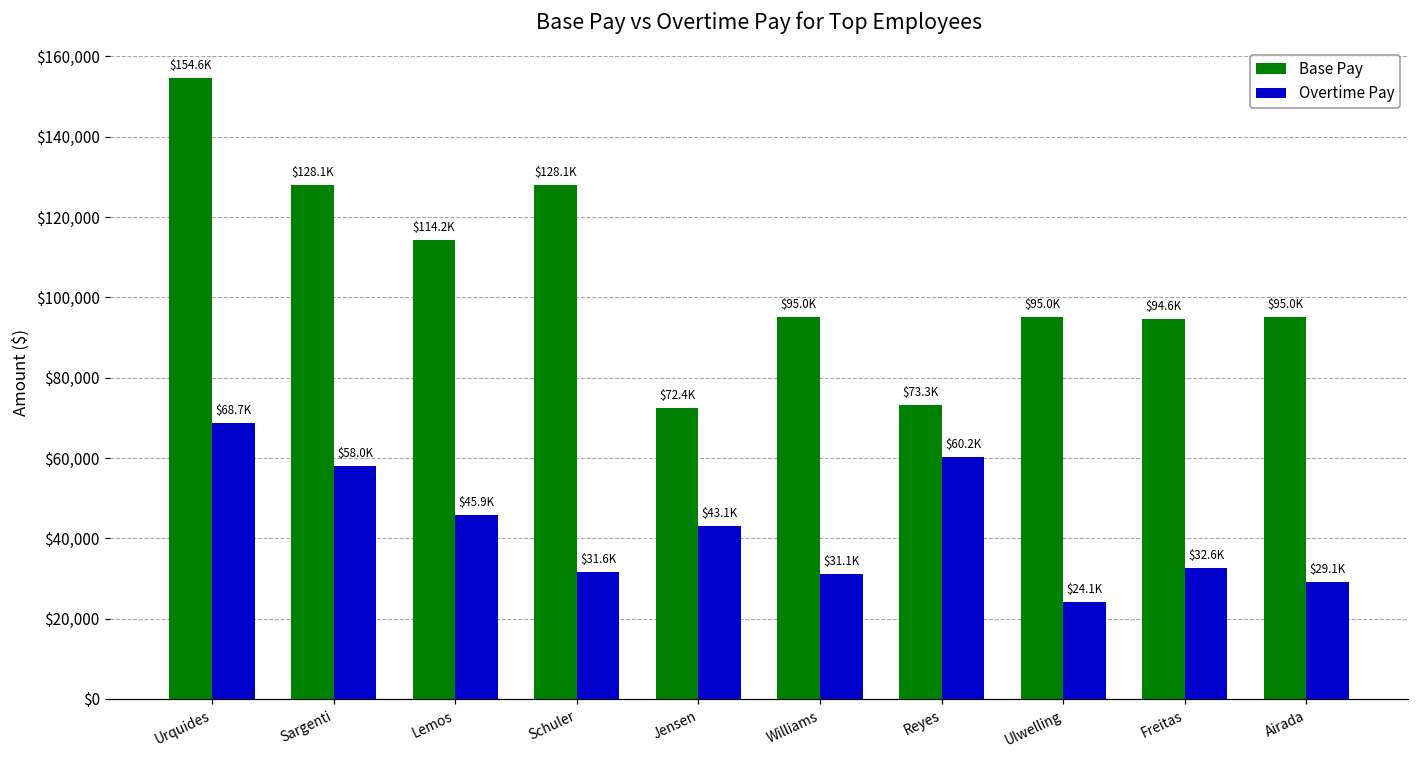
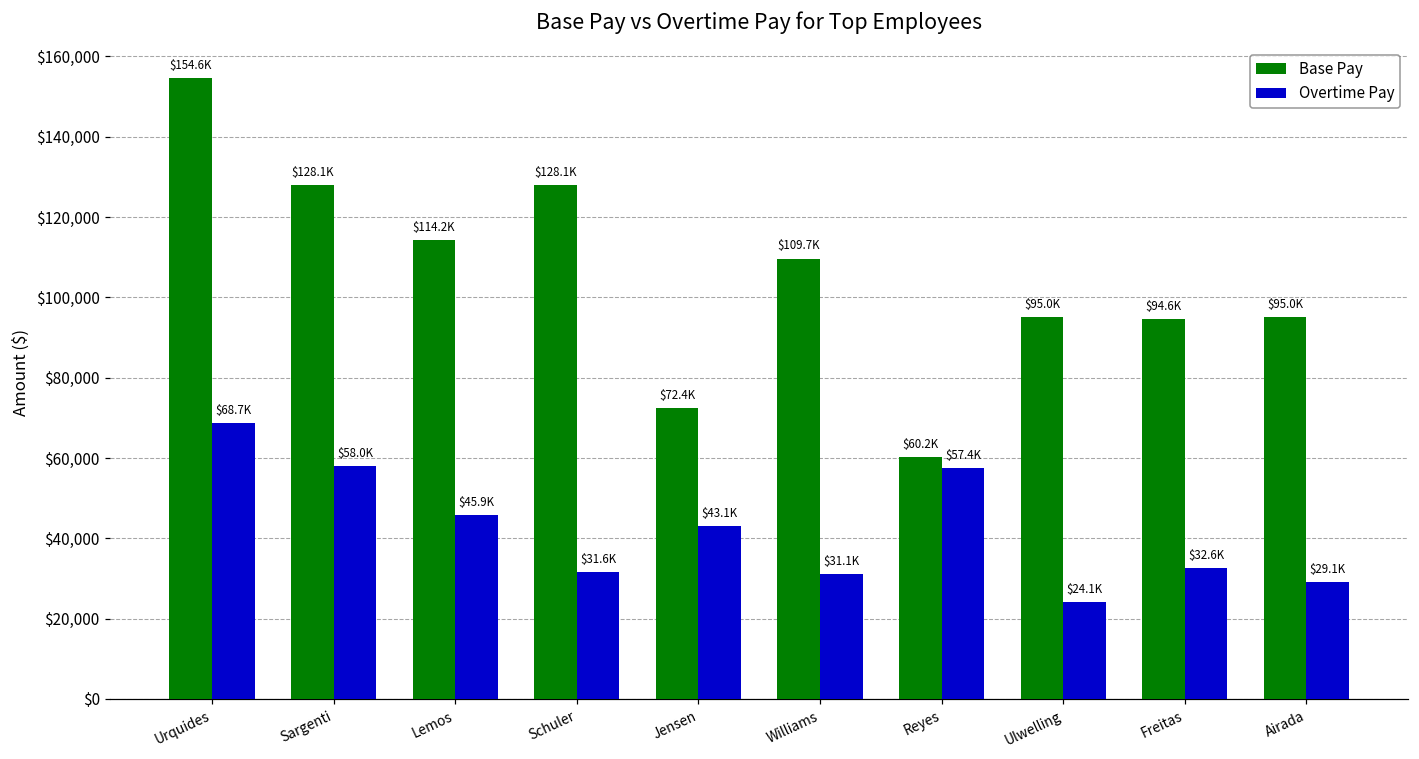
Base Pay, Williams: $95.0K -> $109.7K
Base Pay, Reyes: $73.3K -> $60.2K
Overtime Pay, Reyes: $60.2K -> $57.4K
